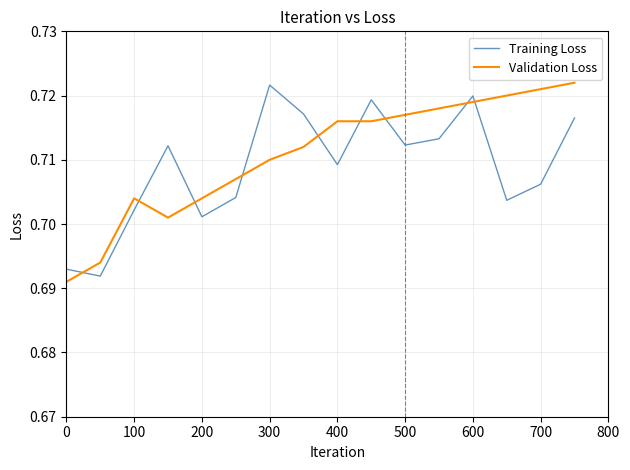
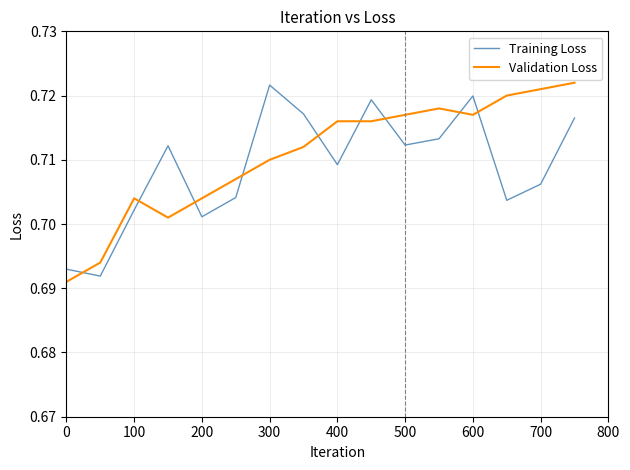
Validation Loss, 600: 0.719 -> 0.717
